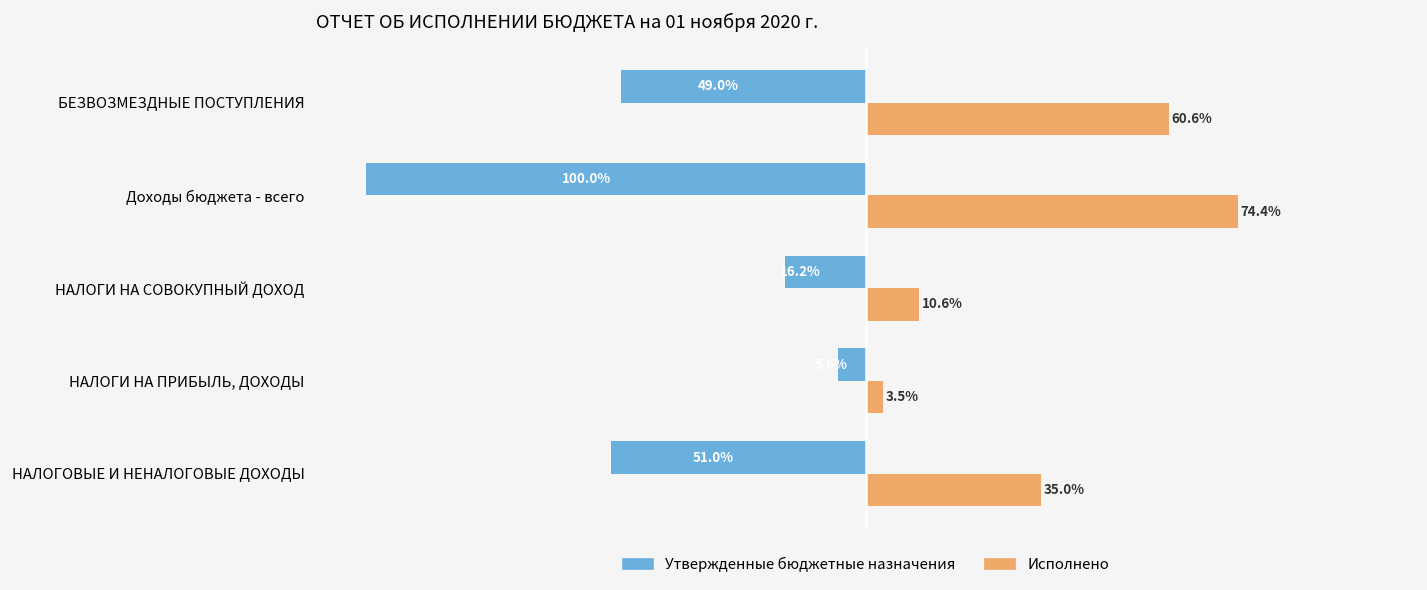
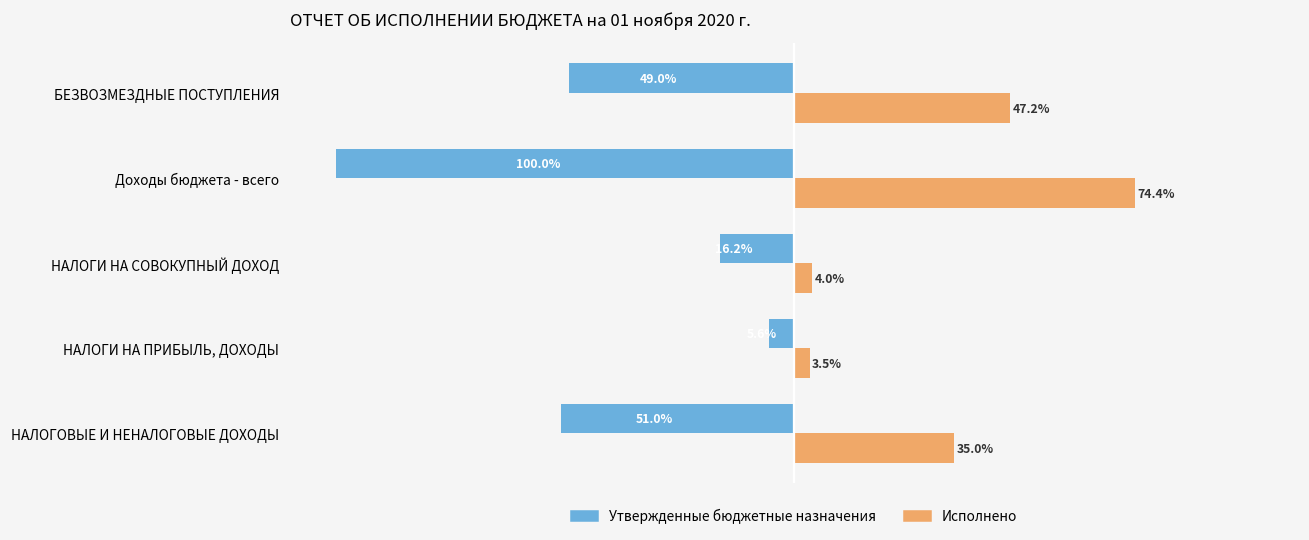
Исполнено, БЕЗВОЗМЕЗДНЫЕ ПОСТУПЛЕНИЯ: 60.6% -> 47.2%
Исполнено, НАЛОГИ НА СОВОКУПНЫЙ ДОХОД: 10.6% -> 4.0%
